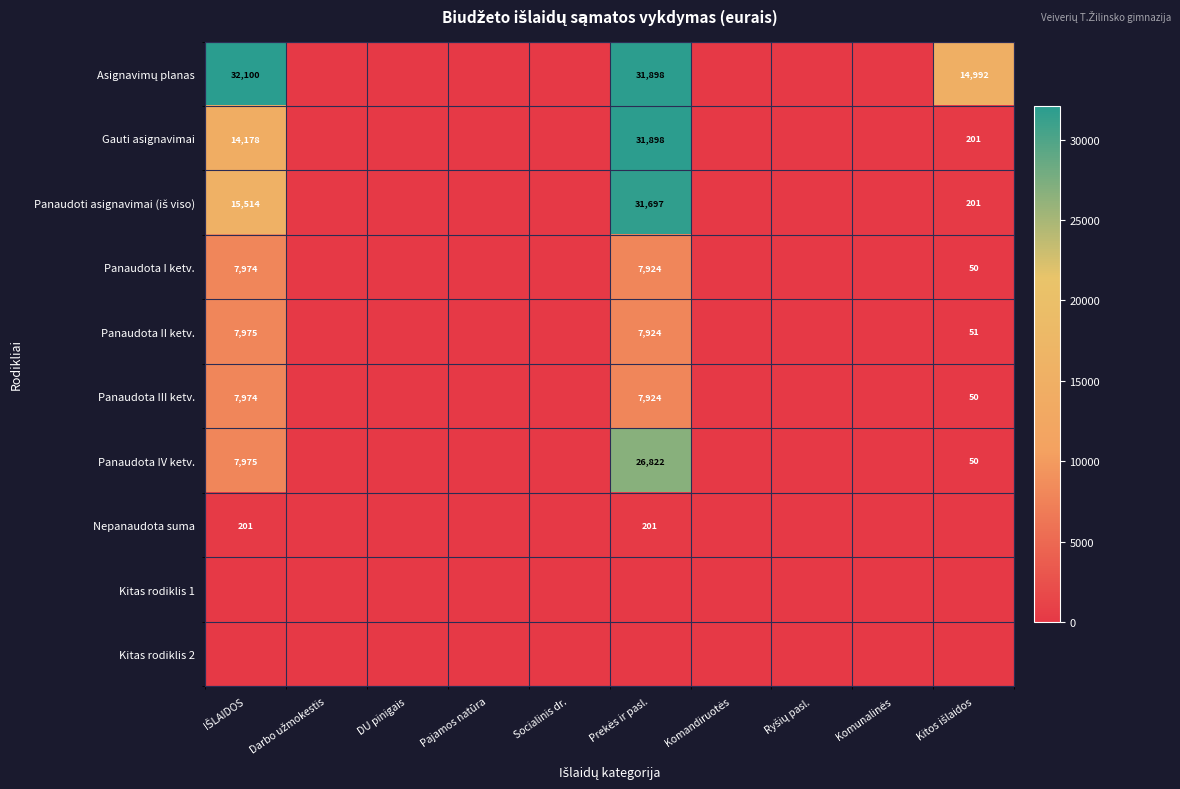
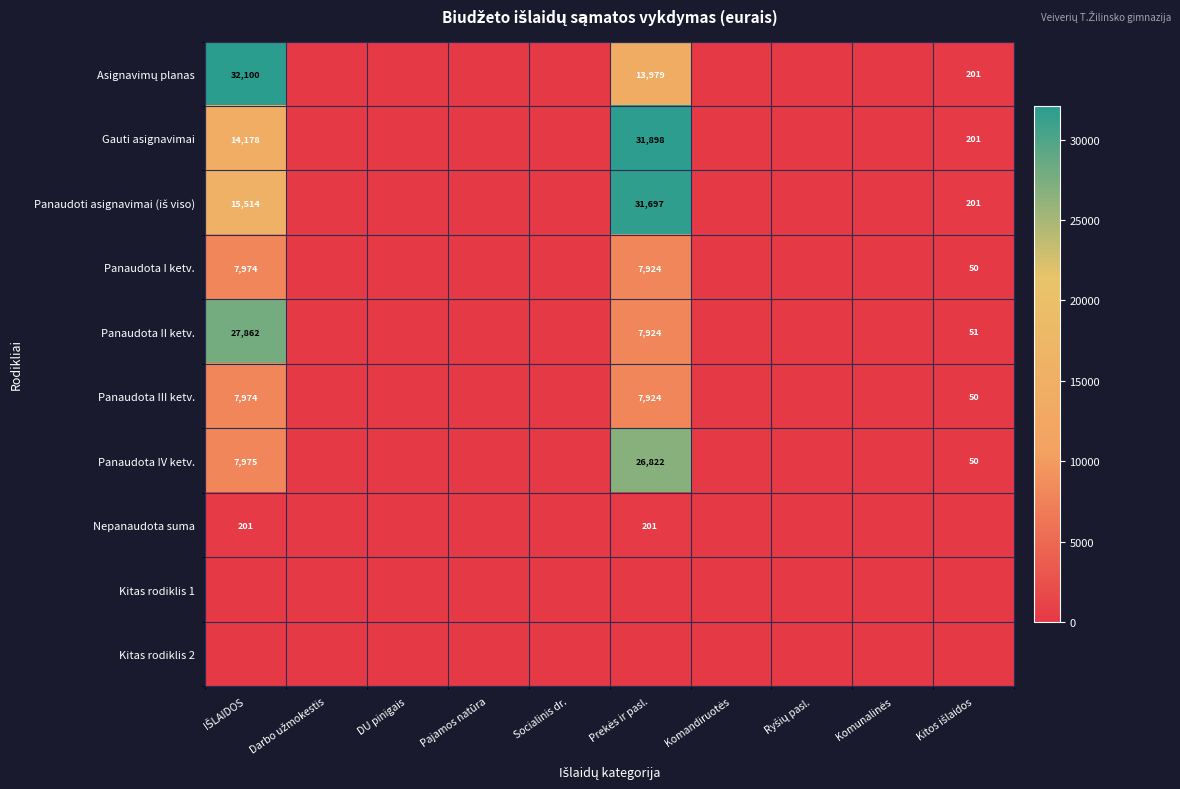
Asignavimų planas, Prekės ir pasl.: 31,898 -> 13,979
Asignavimų planas, Kitos išlaidos: 14,992 -> 201
Panaudota II ketv., IŠLAIDOS: 7,975 -> 27,862
